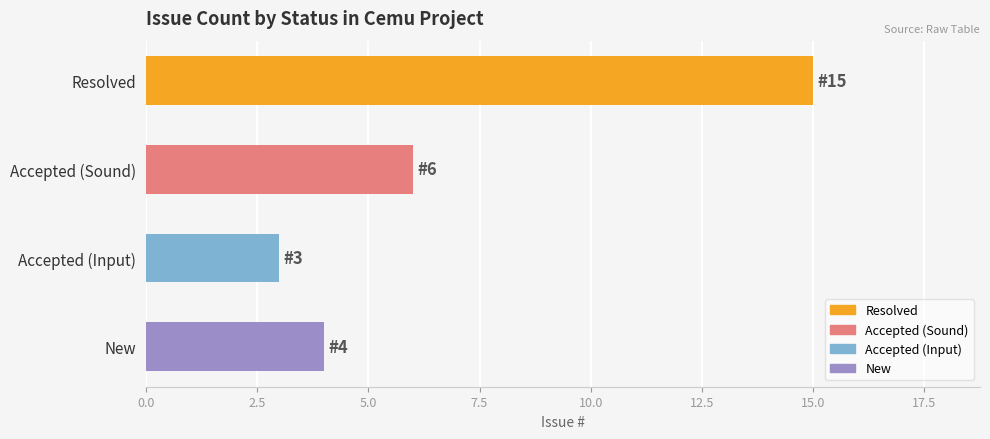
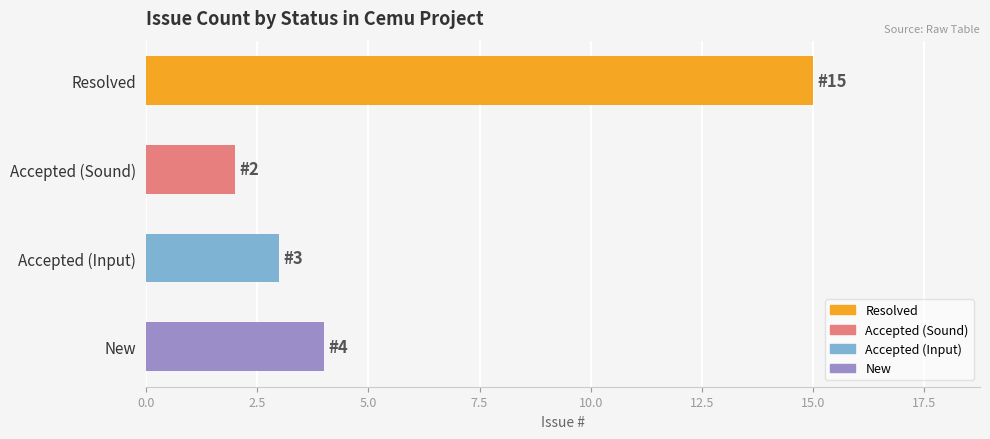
Accepted (Sound): 6 -> 2
